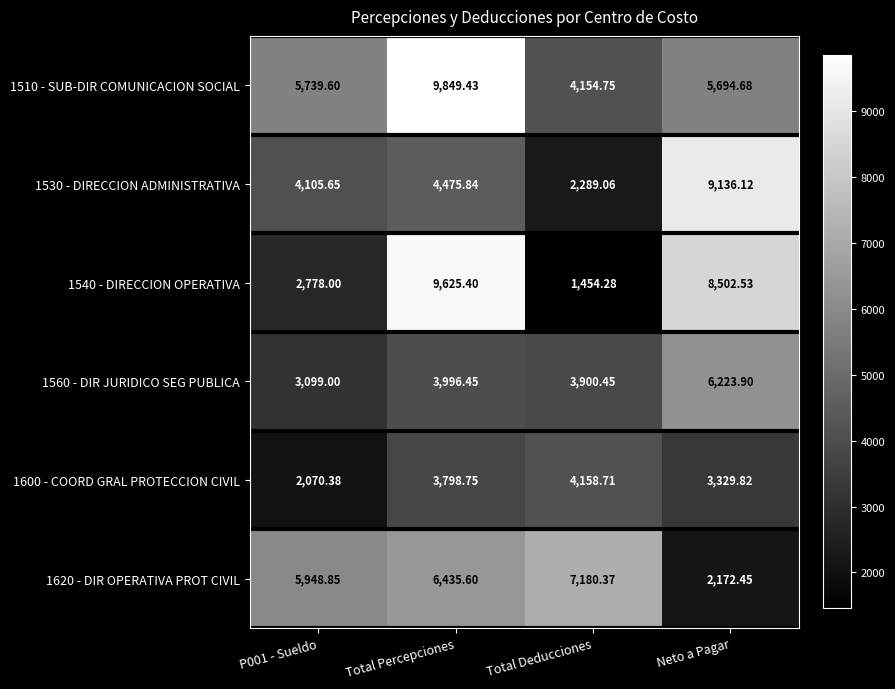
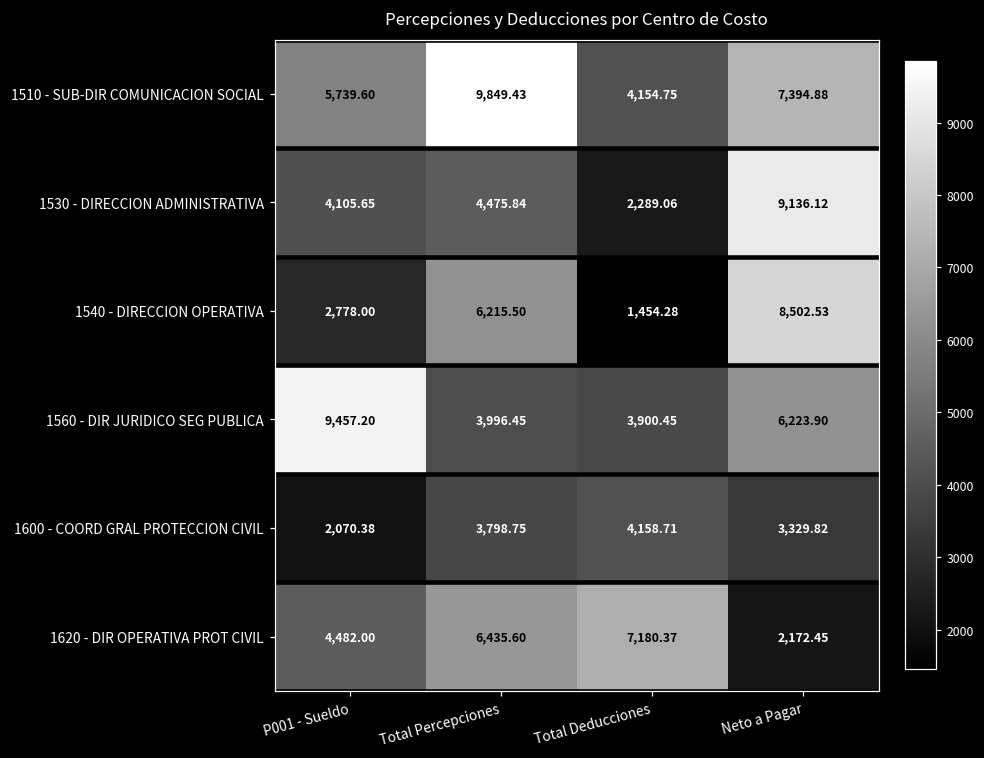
1510 - SUB-DIR COMUNICACION SOCIAL, Neto a Pagar: 5,694.68 -> 7,394.88
1540 - DIRECCION OPERATIVA, Total Percepciones: 9,625.40 -> 6,215.50
1560 - DIR JURIDICO SEG PUBLICA, P001 - Sueldo: 3,099.00 -> 9,457.20
1620 - DIR OPERATIVA PROT CIVIL, P001 - Sueldo: 5,948.85 -> 4,482.00
